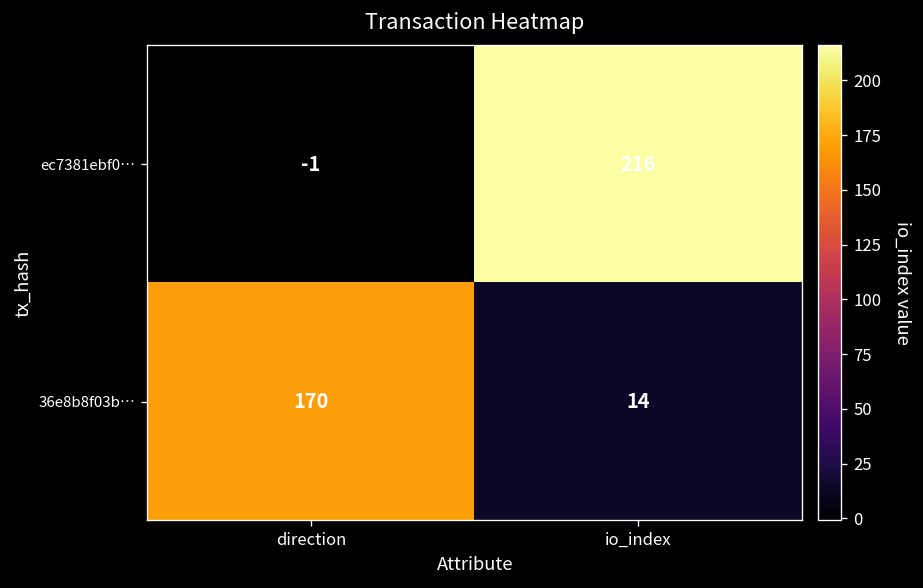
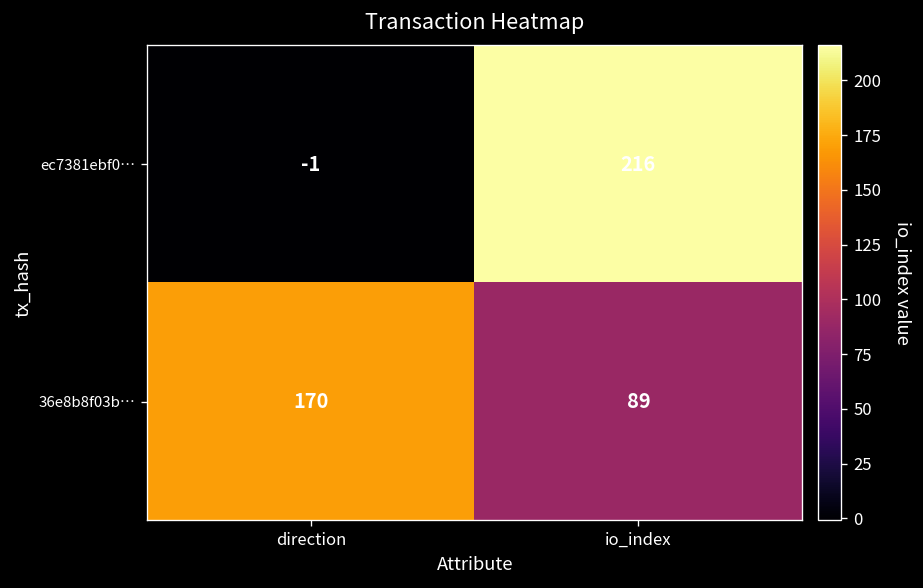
36e8b8f03b…, io_index: 14 -> 89
